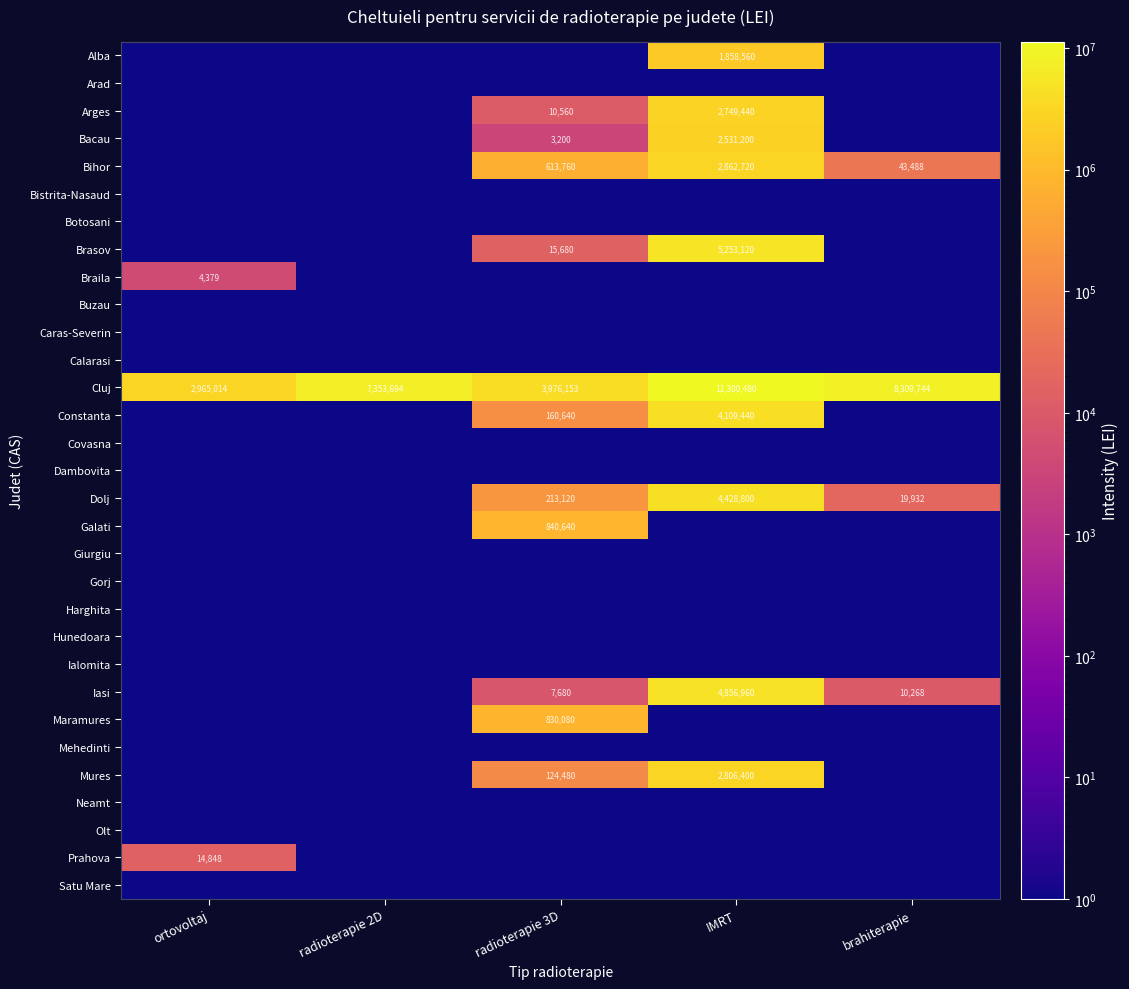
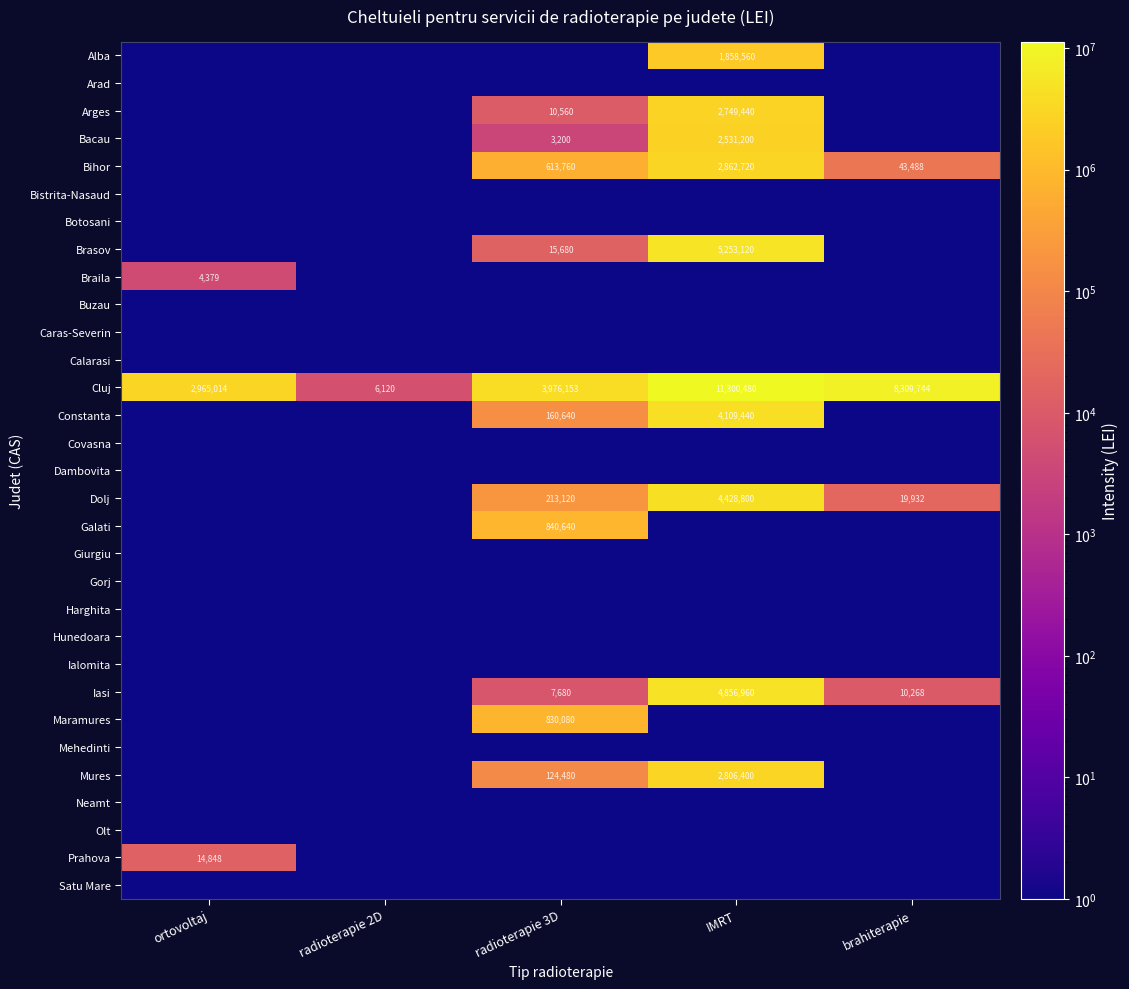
Cluj, radioterapie 2D: 7,353,694 -> 6,120
